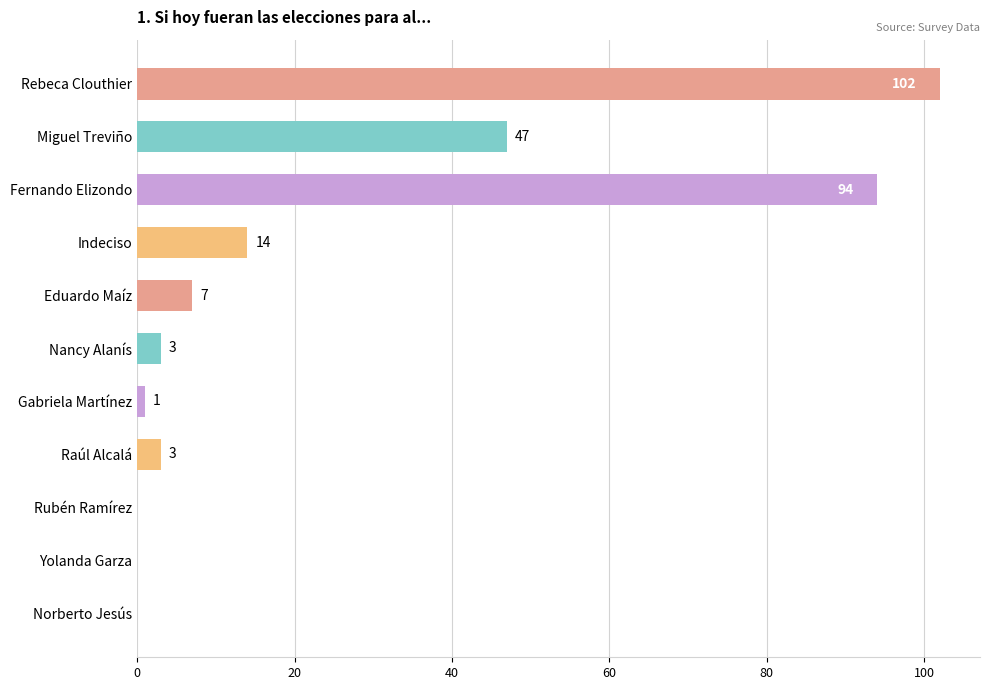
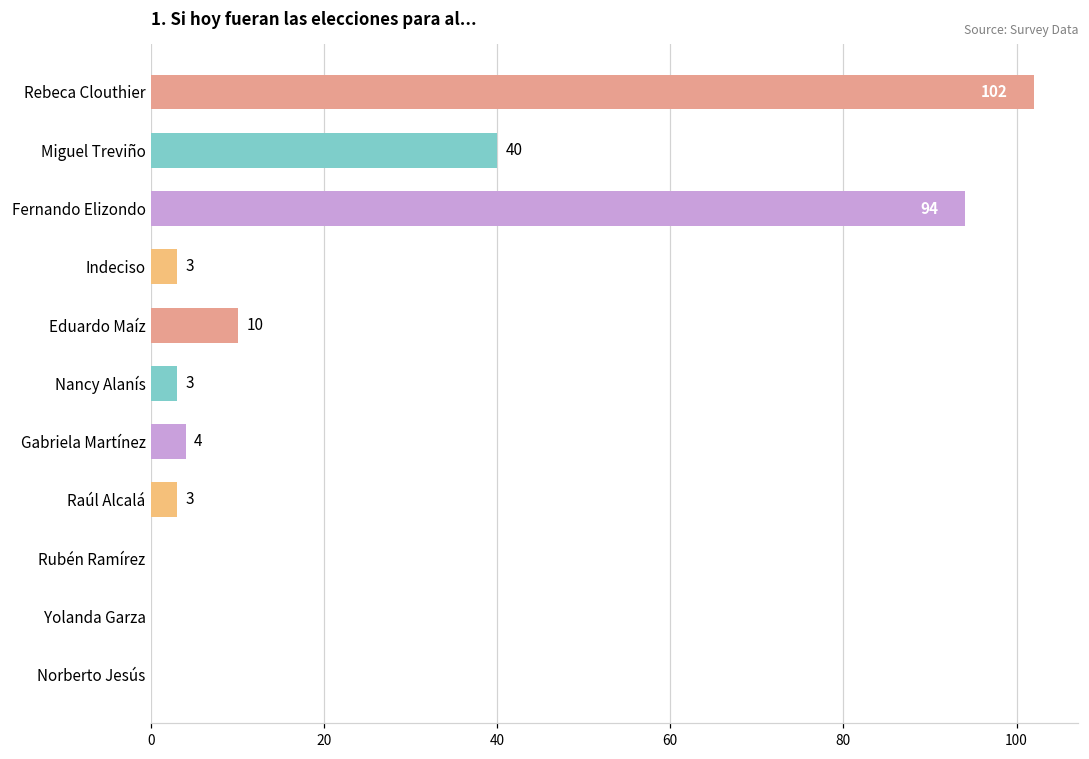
Miguel Treviño: 47 -> 40
Indeciso: 14 -> 3
Eduardo Maíz: 7 -> 10
Gabriela Martínez: 1 -> 4
